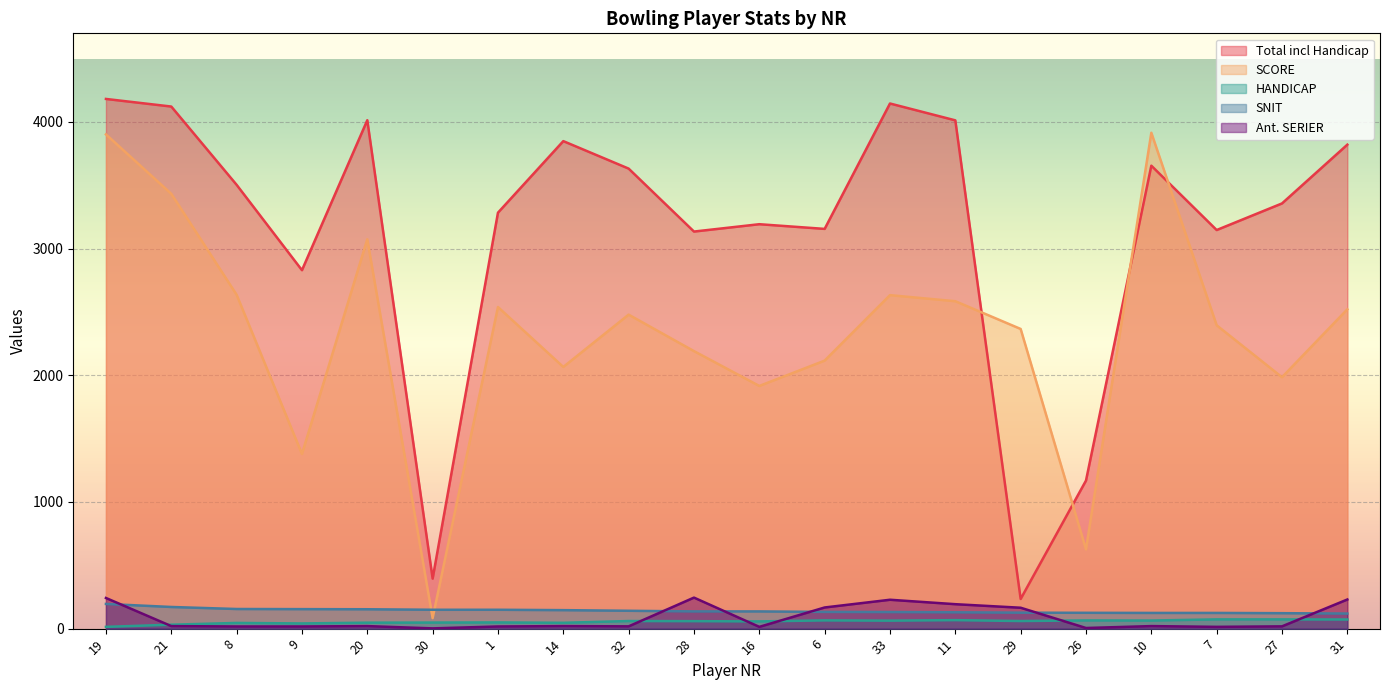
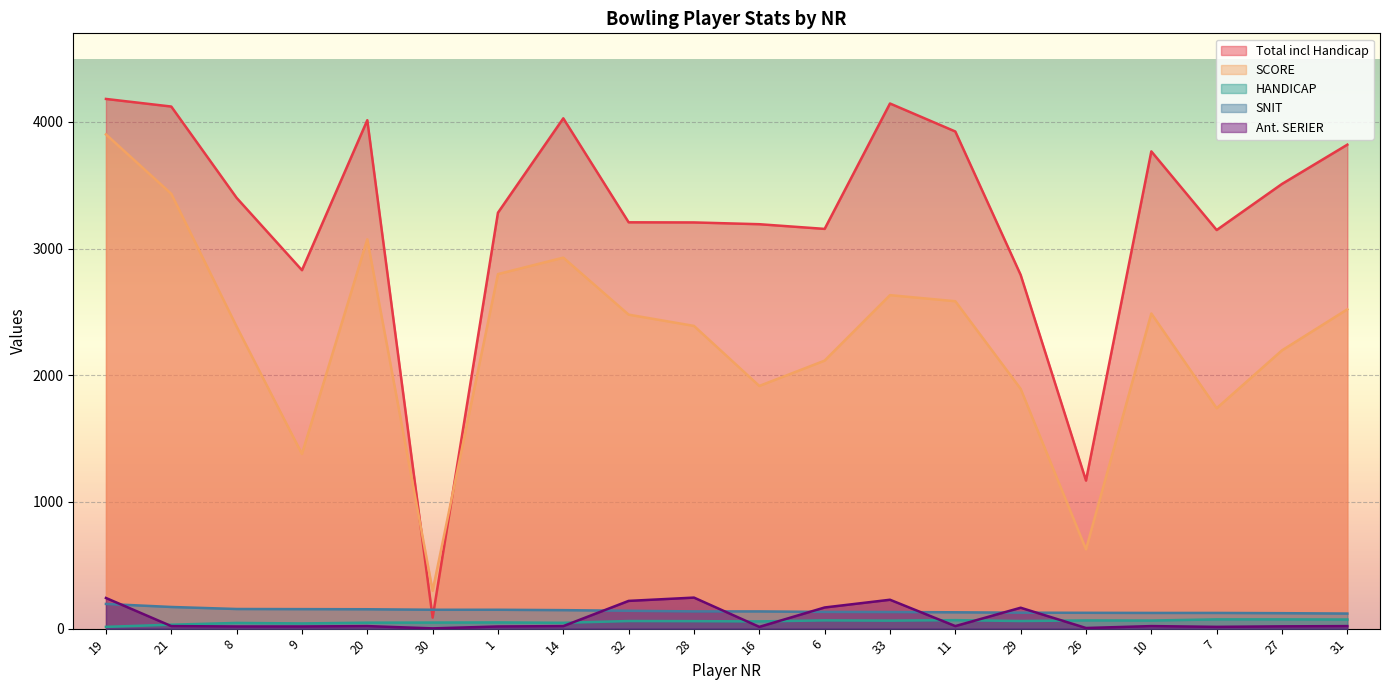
Total incl Handicap, 8: 3500 -> 3400
SCORE, 8: 2640 -> 2390
Total incl Handicap, 30: 400 -> 90
SCORE, 30: 80 -> 300
SCORE, 1: 2540 -> 2800
Total incl Handicap, 14: 3850 -> 4030
SCORE, 14: 2070 -> 2930
Total incl Handicap, 32: 3630 -> 3210
Ant. SERIER, 32: 20 -> 220
Total incl Handicap, 28: 3140 -> 3210
SCORE, 28: 2190 -> 2390
Total incl Handicap, 11: 4010 -> 3930
Ant. SERIER, 11: 190 -> 20
Total incl Handicap, 29: 230 -> 2790
SCORE, 29: 2370 -> 1890
Total incl Handicap, 10: 3660 -> 3770
SCORE, 10: 3920 -> 2490
SCORE, 7: 2400 -> 1740
Total incl Handicap, 27: 3360 -> 3510
SCORE, 27: 1990 -> 2200
Ant. SERIER, 31: 230 -> 20
